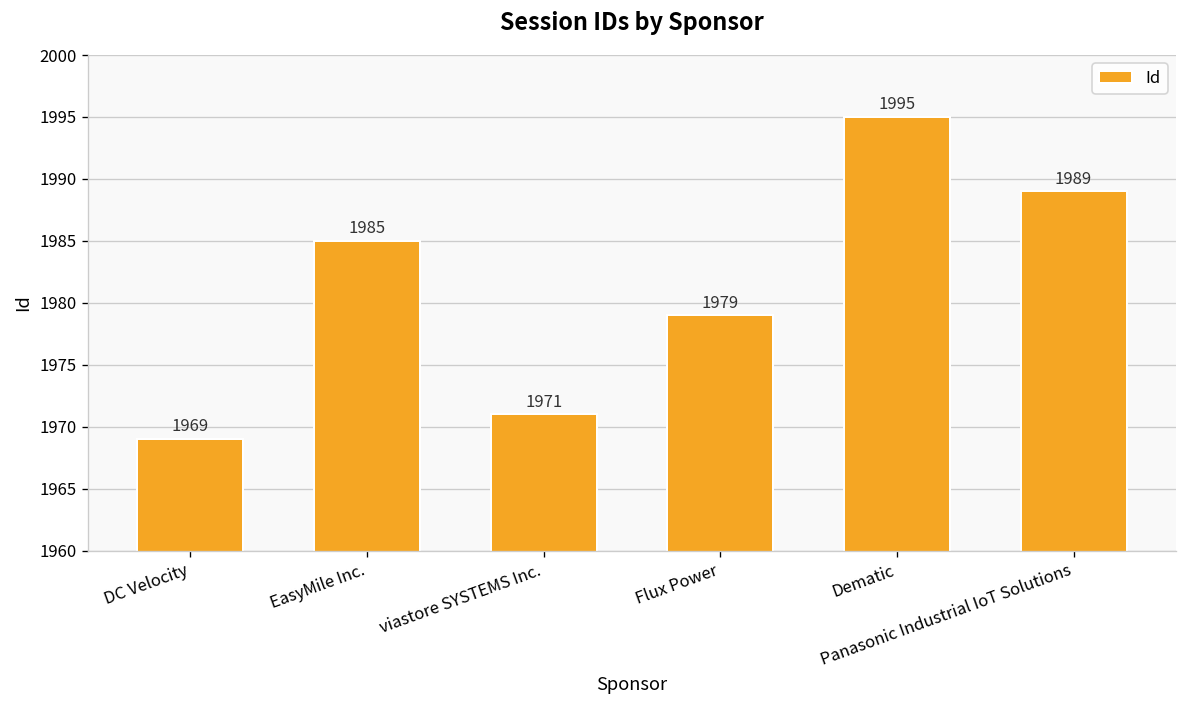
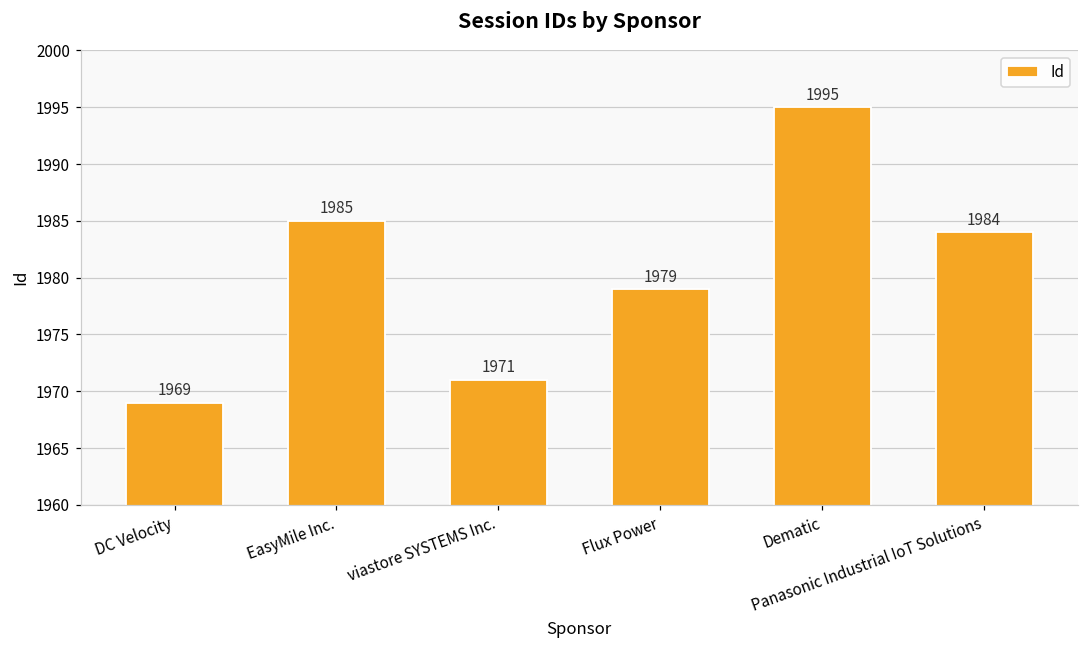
Panasonic Industrial IoT Solutions: 1989 -> 1984
